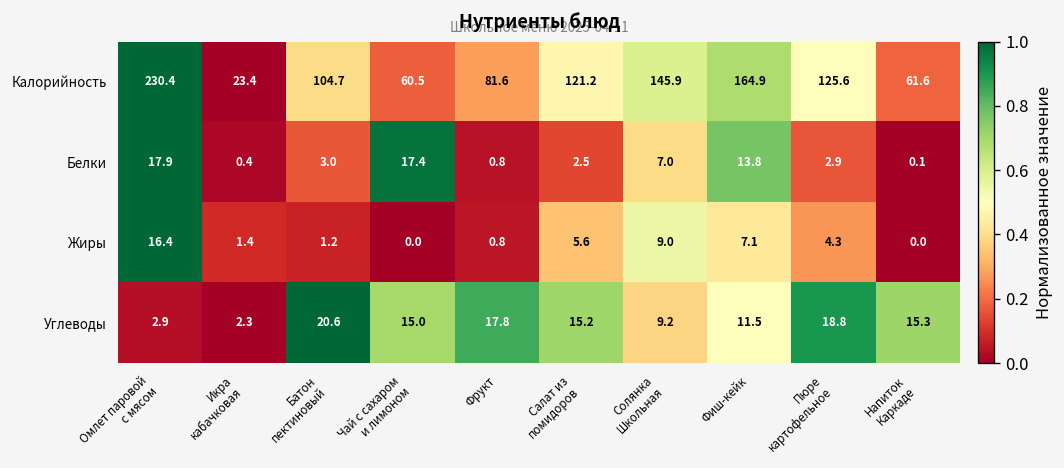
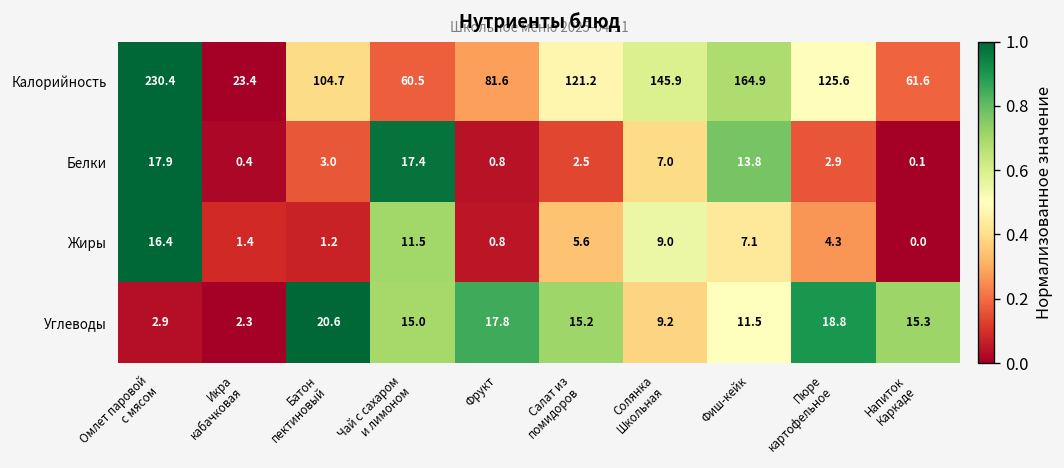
Жиры, Чай с сахаром и лимоном: 0.0 -> 11.5
